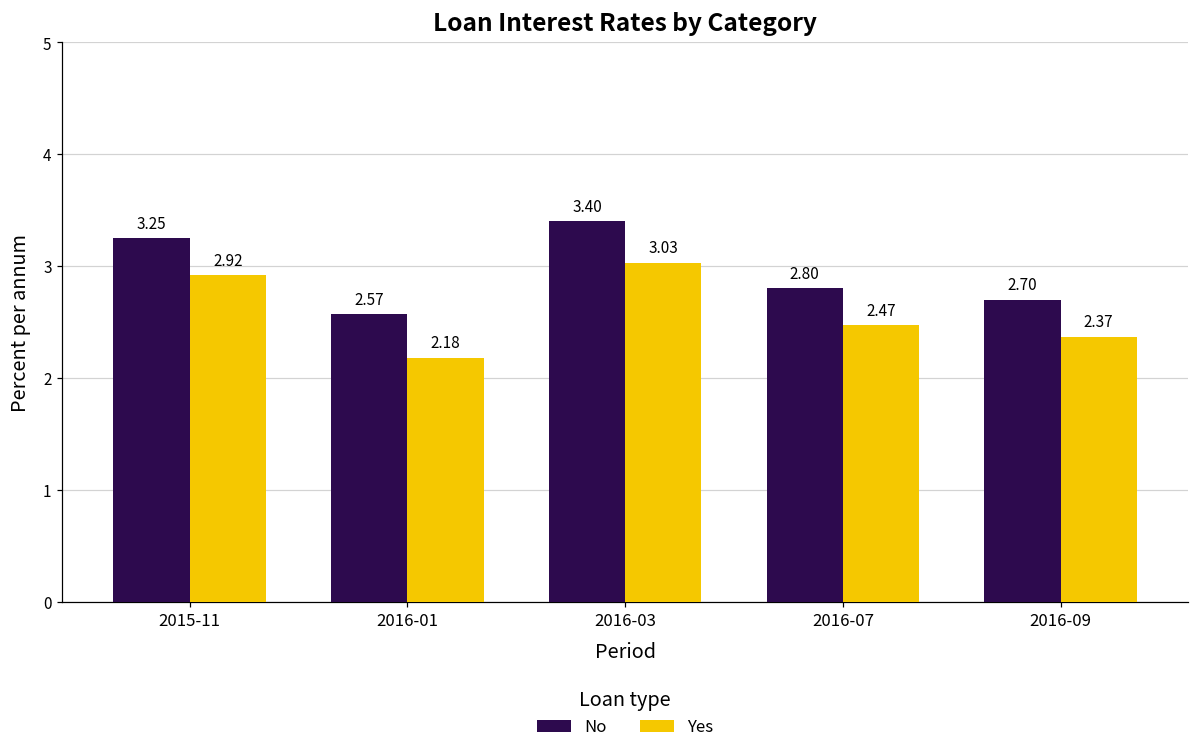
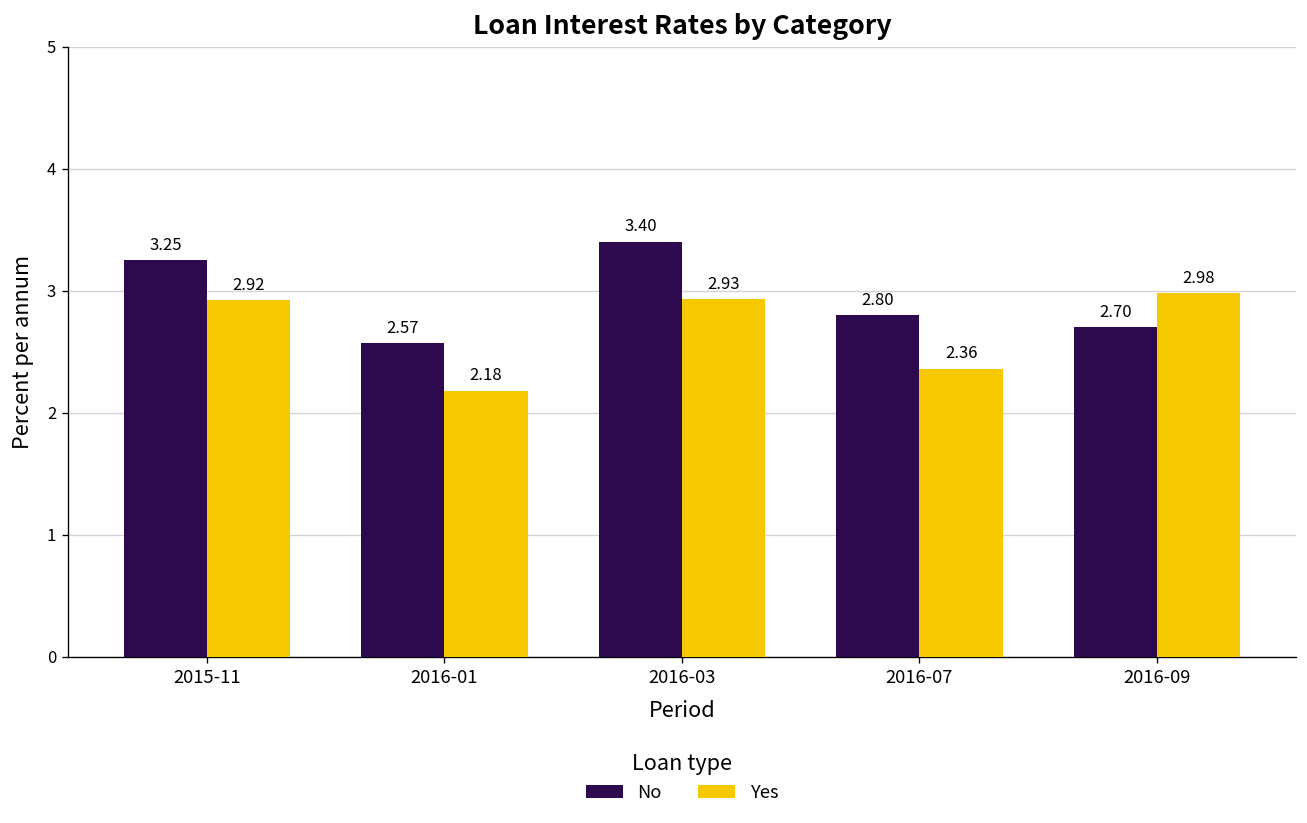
Yes, 2016-03: 3.03 -> 2.93
Yes, 2016-07: 2.47 -> 2.36
Yes, 2016-09: 2.37 -> 2.98
